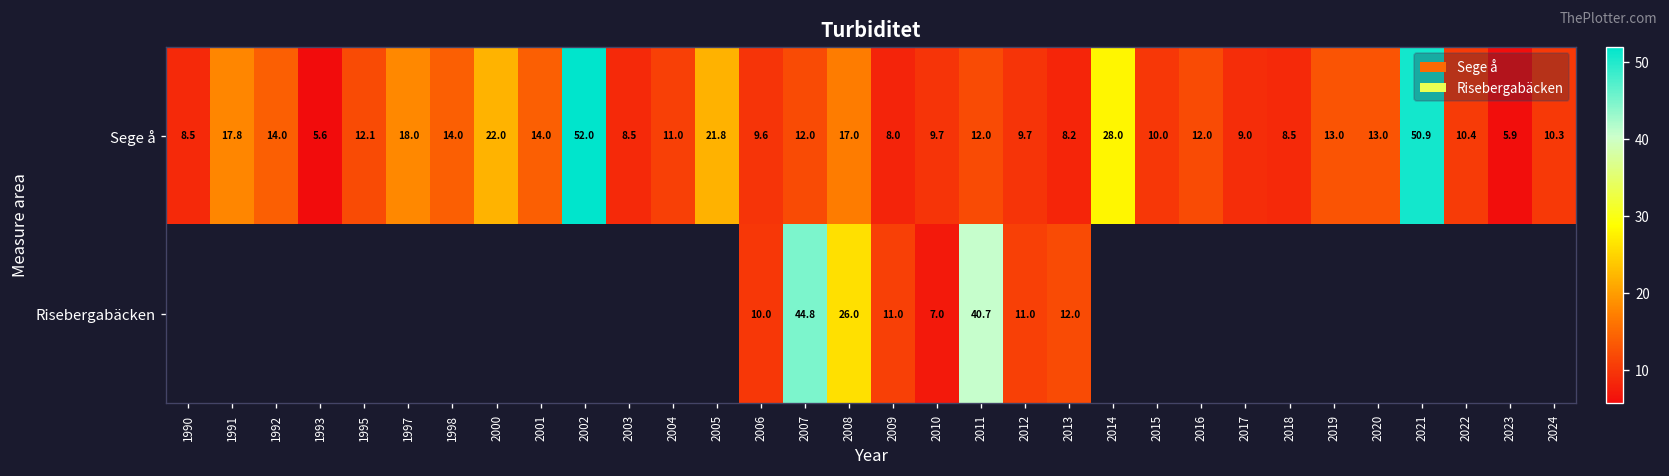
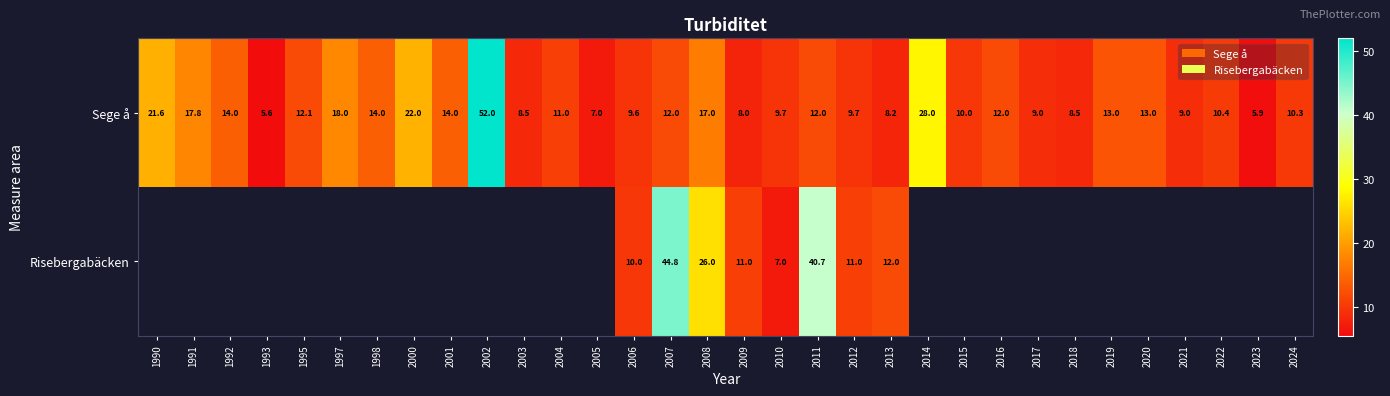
Sege å, 1990: 8.5 -> 21.6
Sege å, 2005: 21.8 -> 7.0
Sege å, 2021: 50.9 -> 9.0
